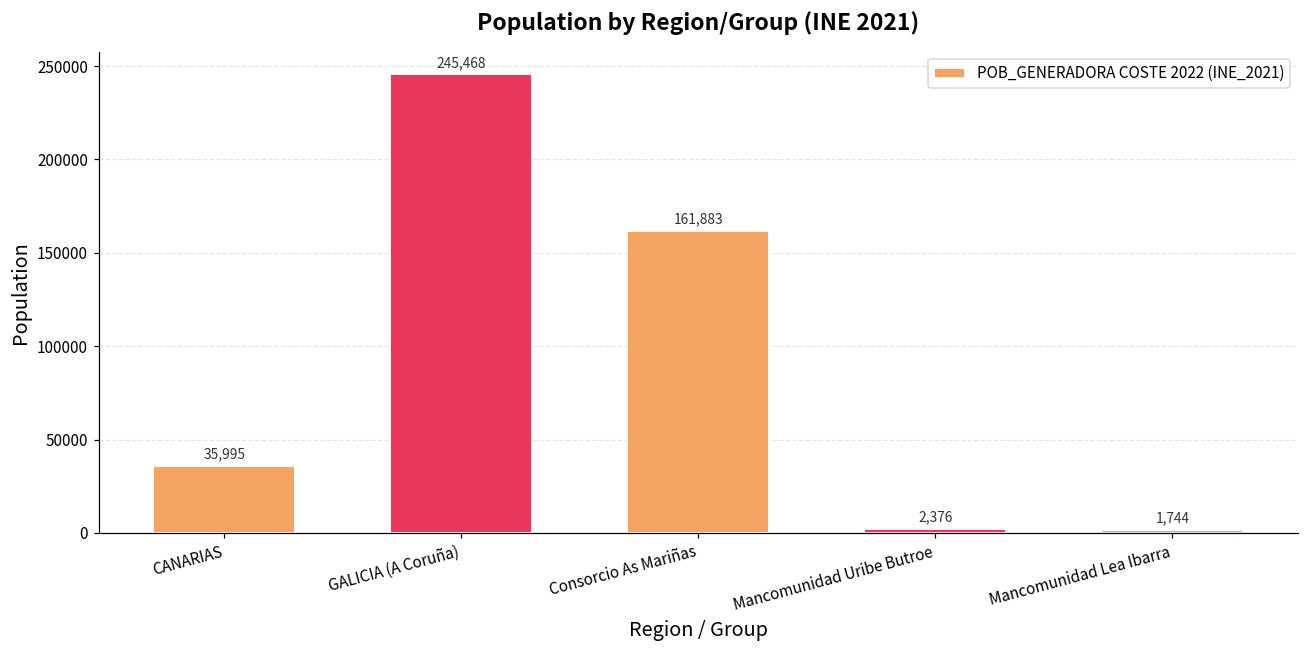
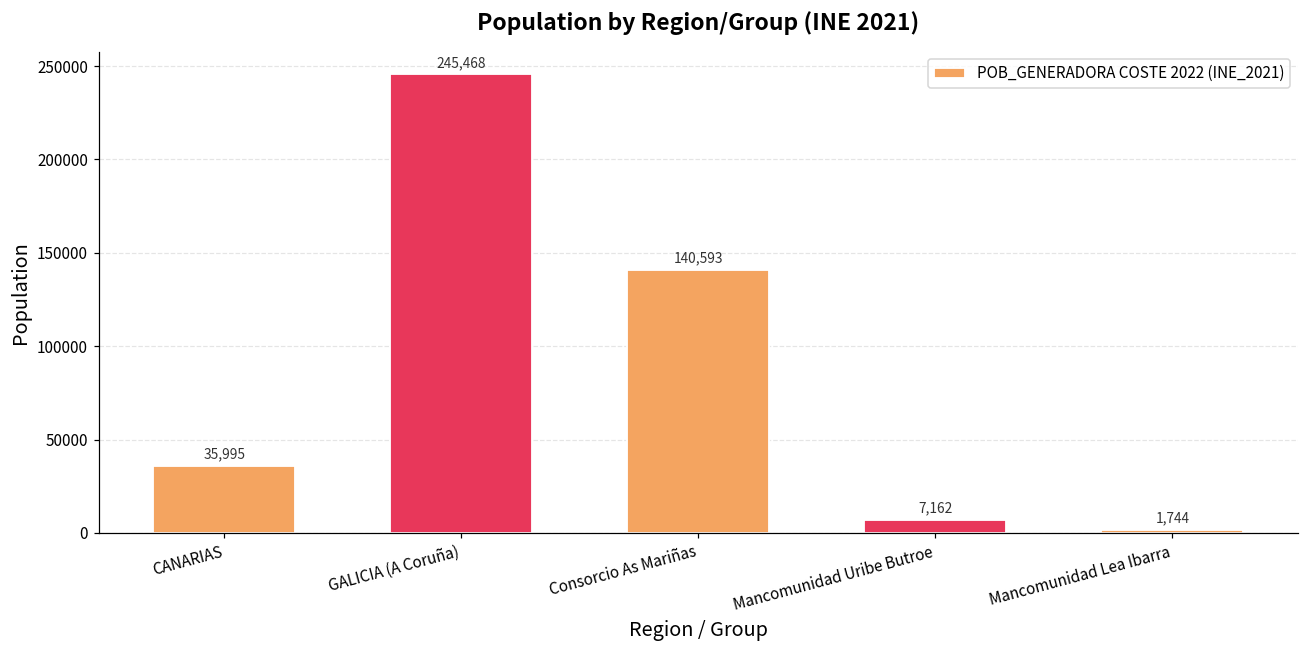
Consorcio As Mariñas: 161,883 -> 140,593
Mancomunidad Uribe Butroe: 2,376 -> 7,162
